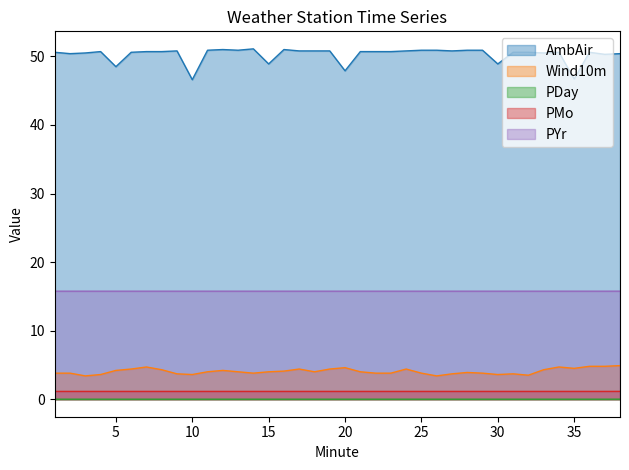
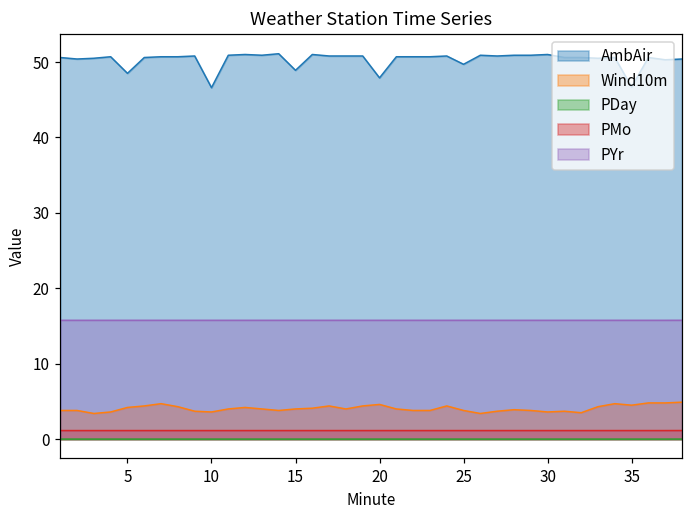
AmbAir, 25: 51 -> 50
AmbAir, 30: 49 -> 51
